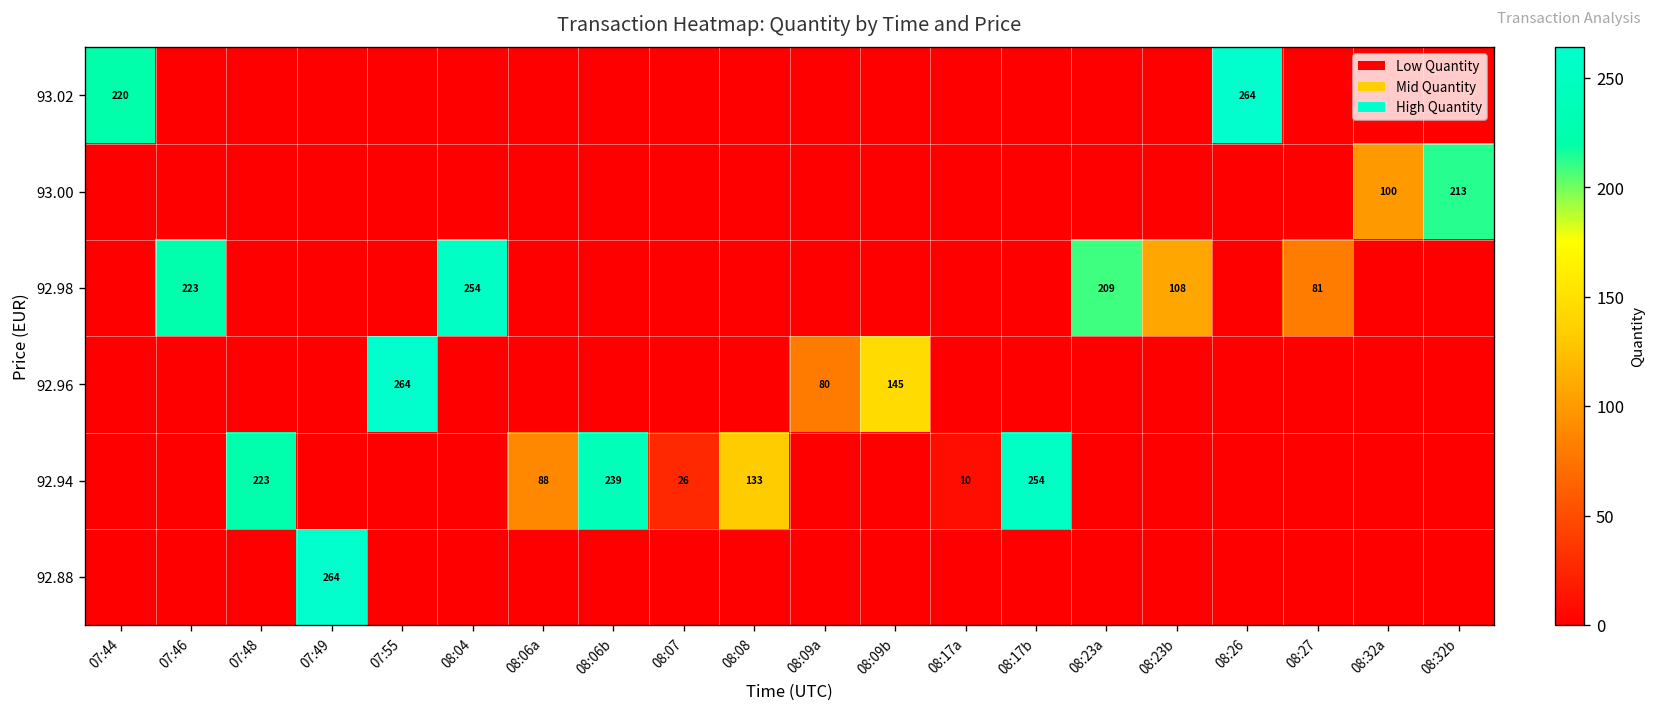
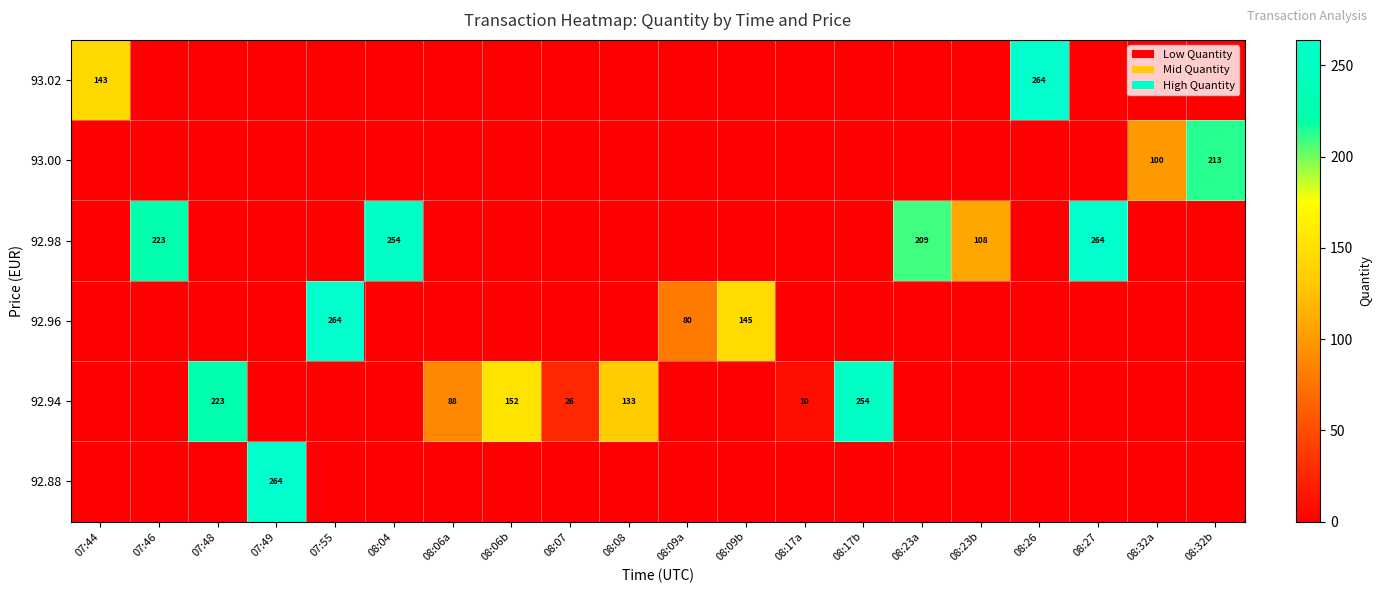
93.02, 07:44: 220 -> 143
92.98, 08:27: 81 -> 264
92.94, 08:06b: 239 -> 152
